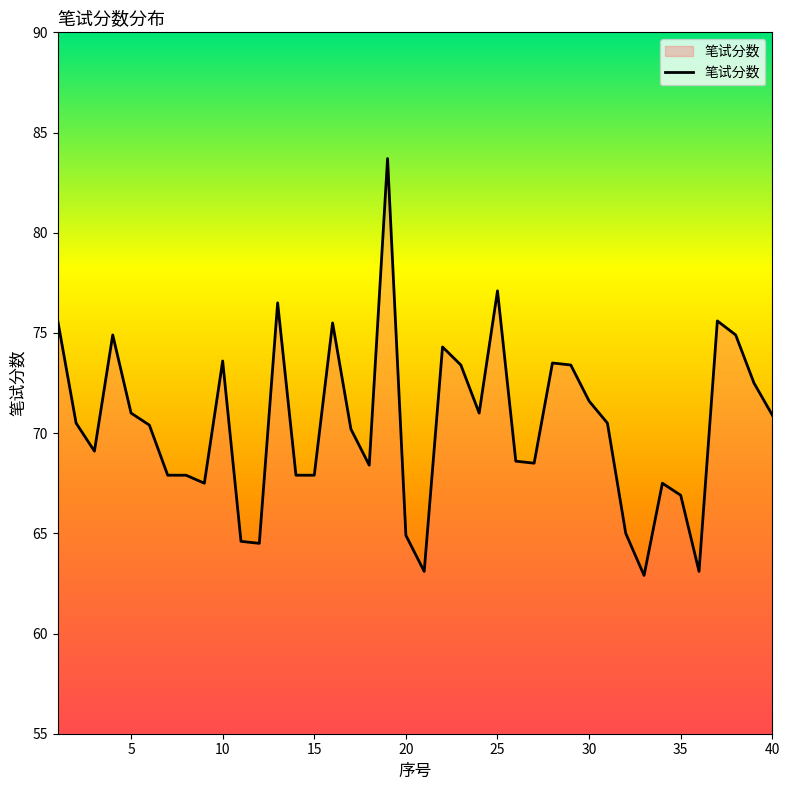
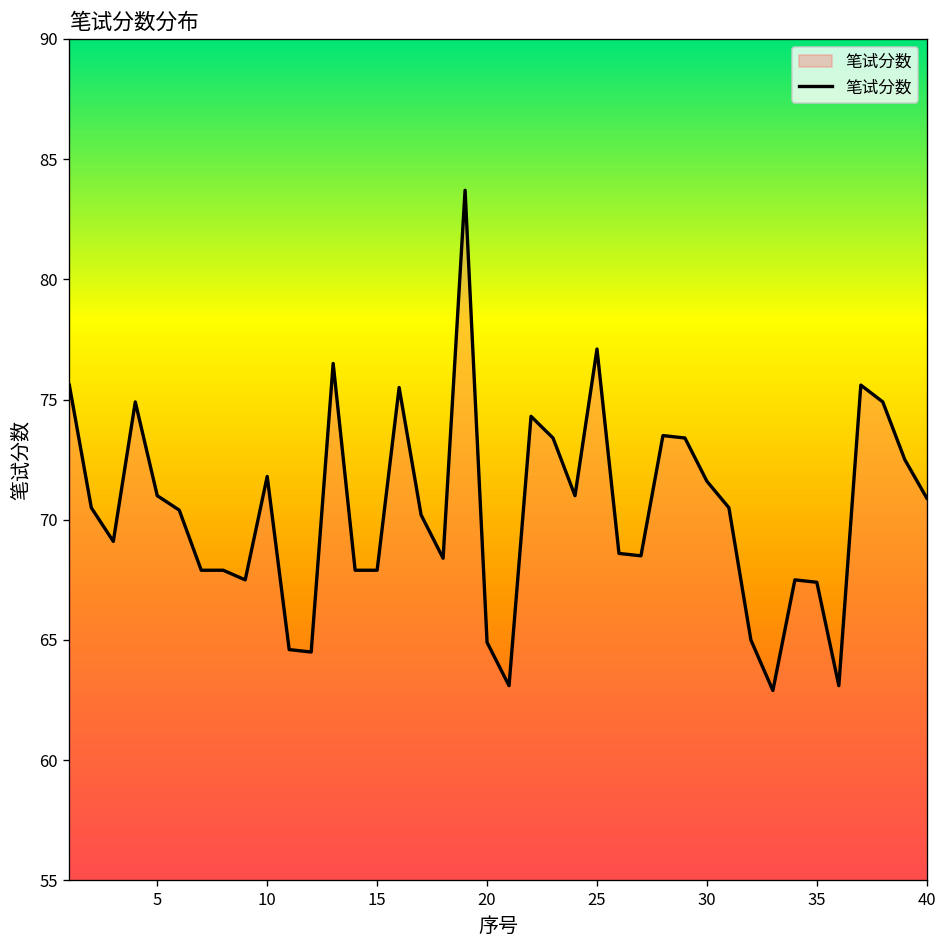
10: 73.6 -> 71.8
35: 66.9 -> 67.4
